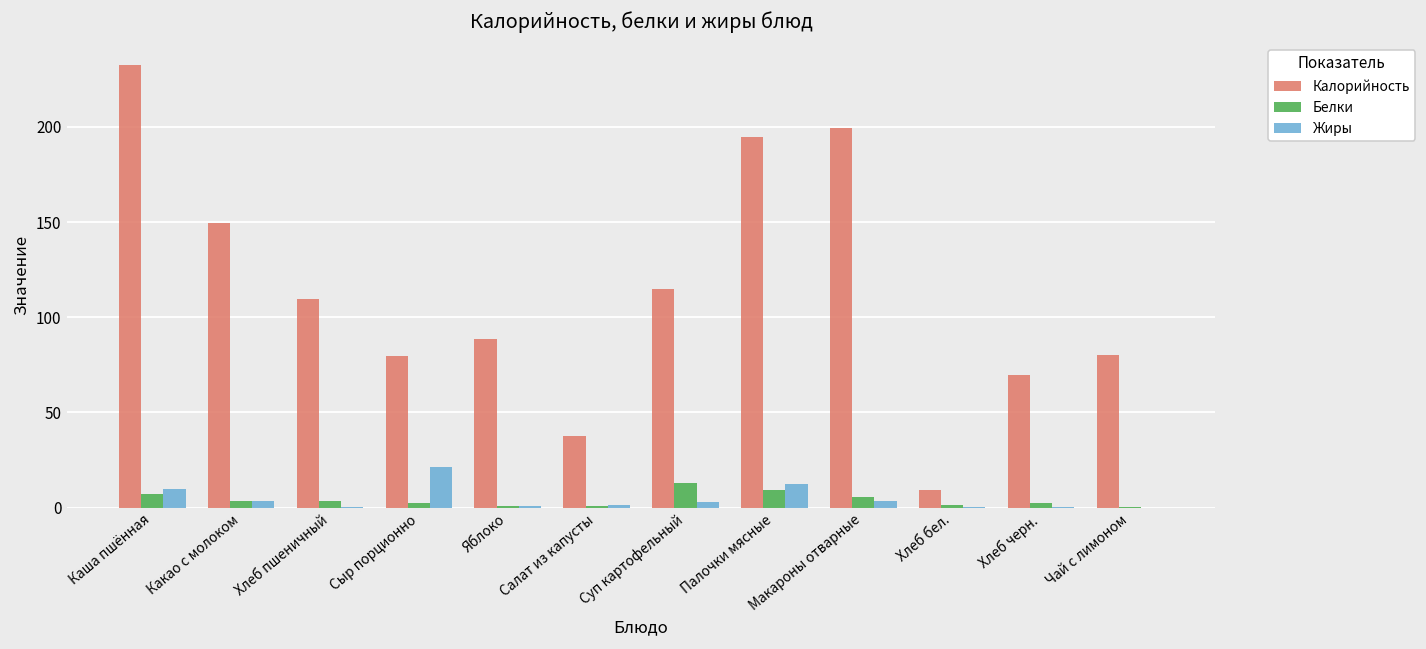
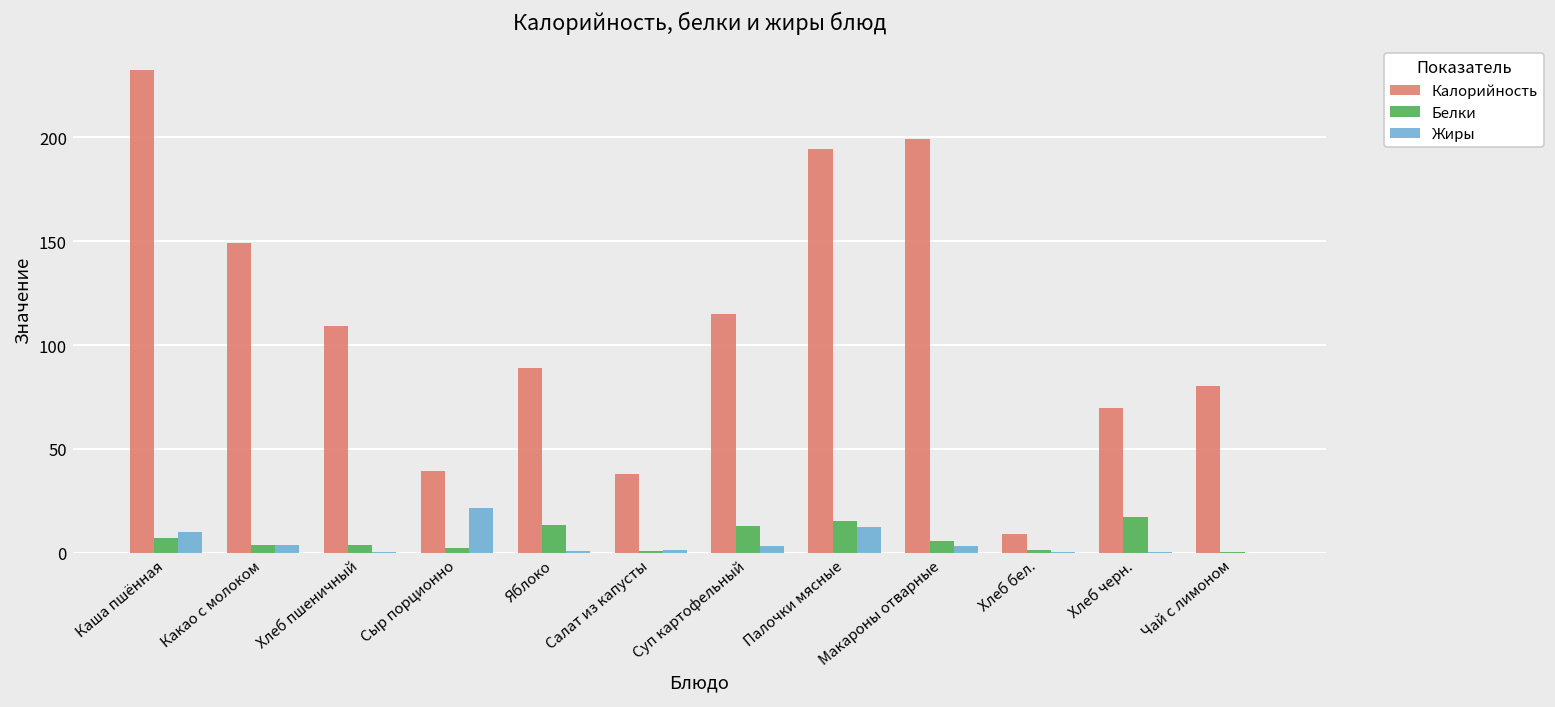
Калорийность, Сыр порционно: 80 -> 39
Белки, Яблоко: 1 -> 14
Белки, Палочки мясные: 9 -> 15
Белки, Хлеб черн.: 3 -> 17
